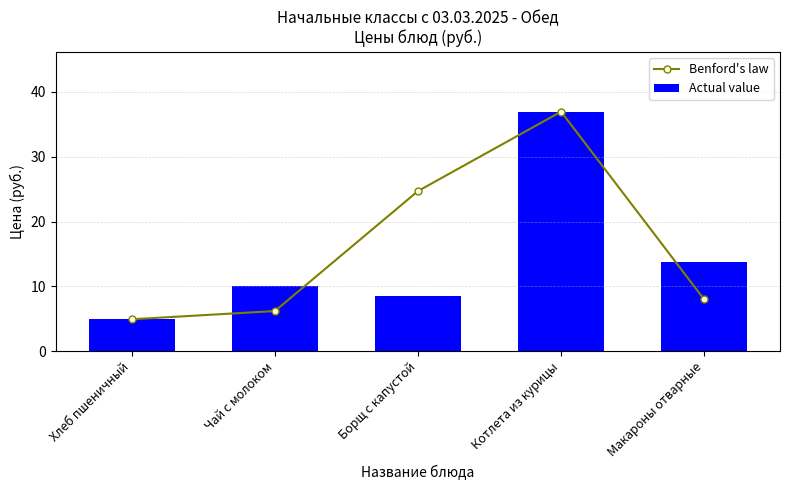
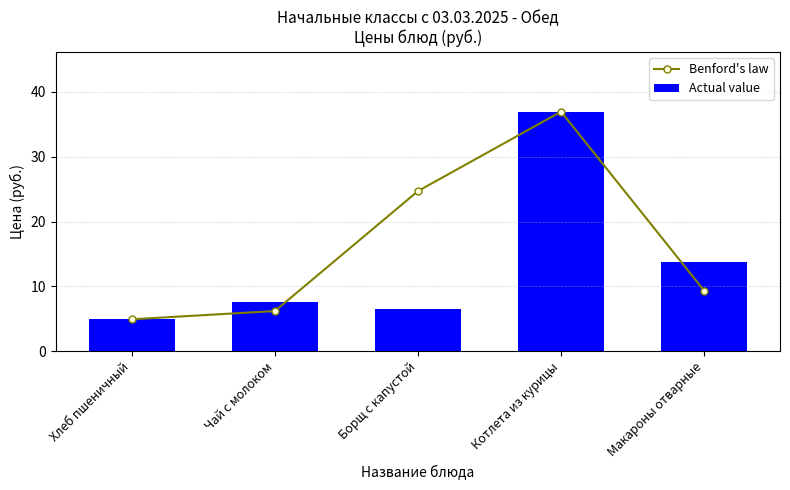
Actual value, Чай с молоком: 10 -> 8
Actual value, Борщ с капустой: 8 -> 7
Benford's law, Макароны отварные: 8 -> 9
